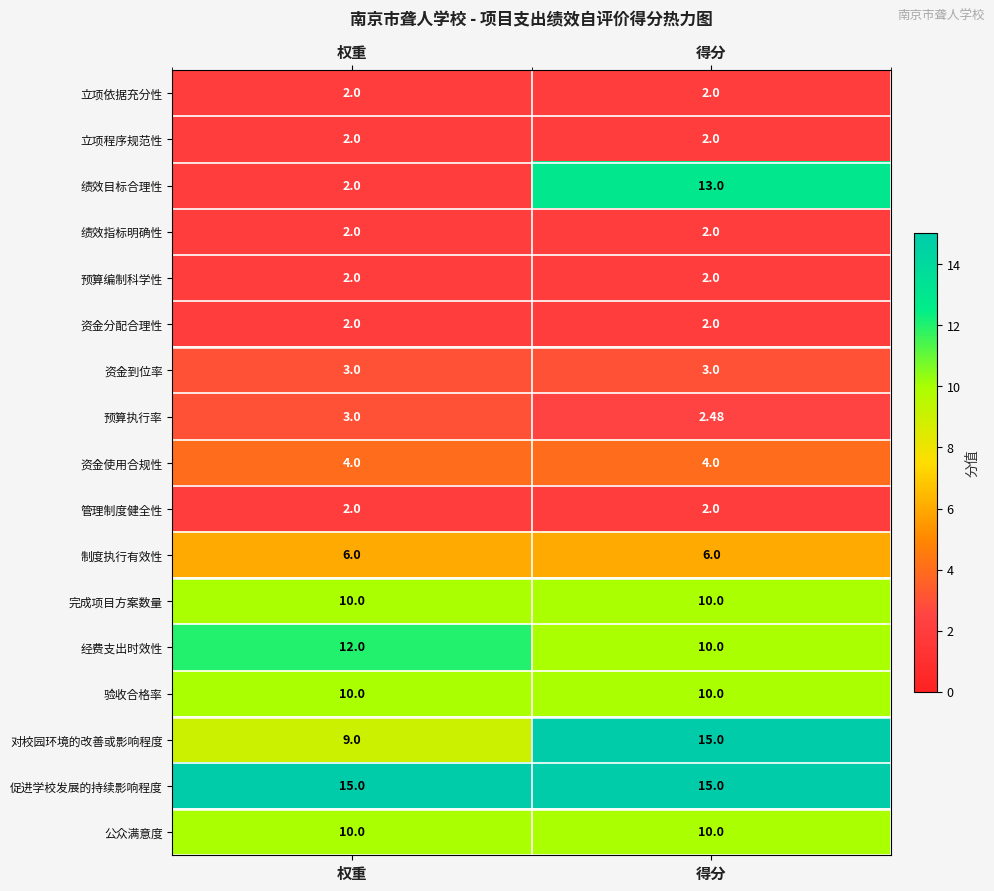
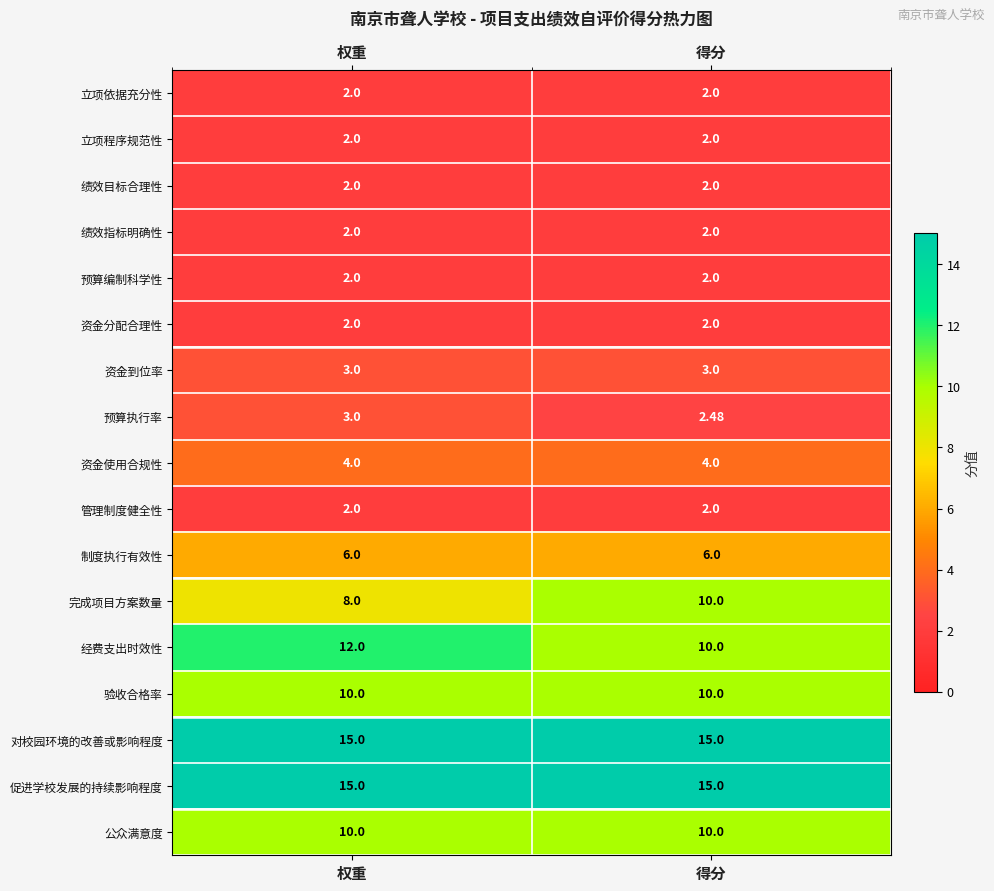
绩效目标合理性, 得分: 13.0 -> 2.0
完成项目方案数量, 权重: 10.0 -> 8.0
对校园环境的改善或影响程度, 权重: 9.0 -> 15.0
